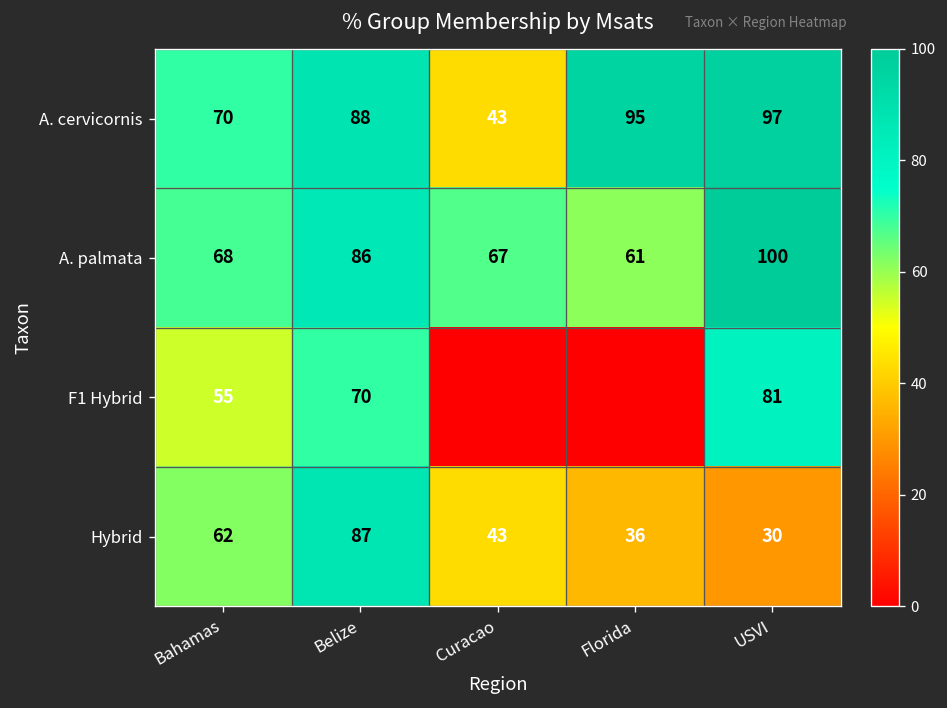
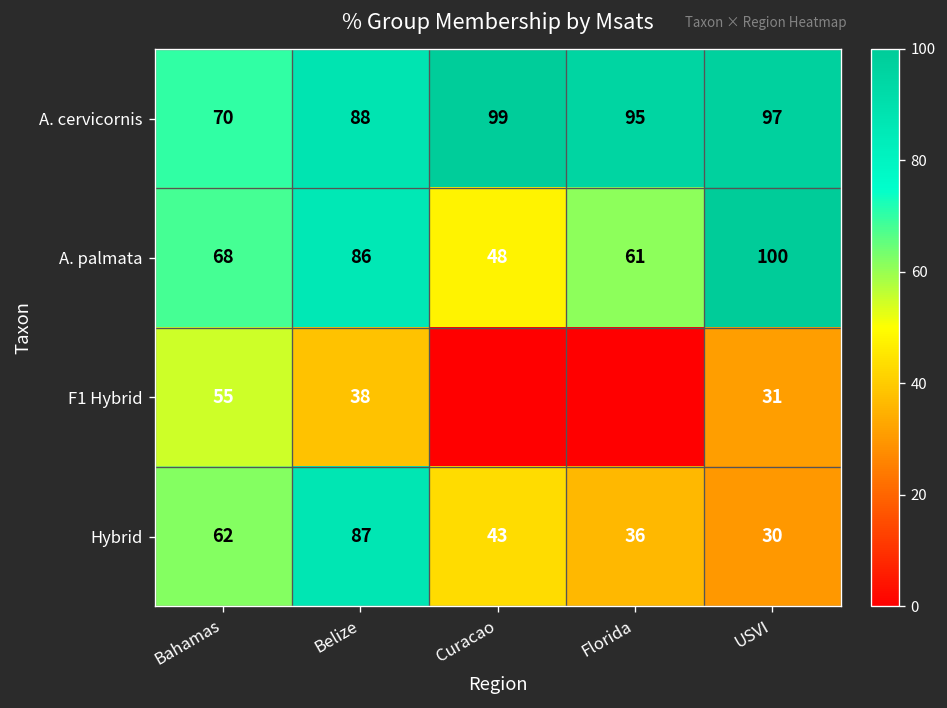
A. cervicornis, Curacao: 43 -> 99
A. palmata, Curacao: 67 -> 48
F1 Hybrid, Belize: 70 -> 38
F1 Hybrid, USVI: 81 -> 31
